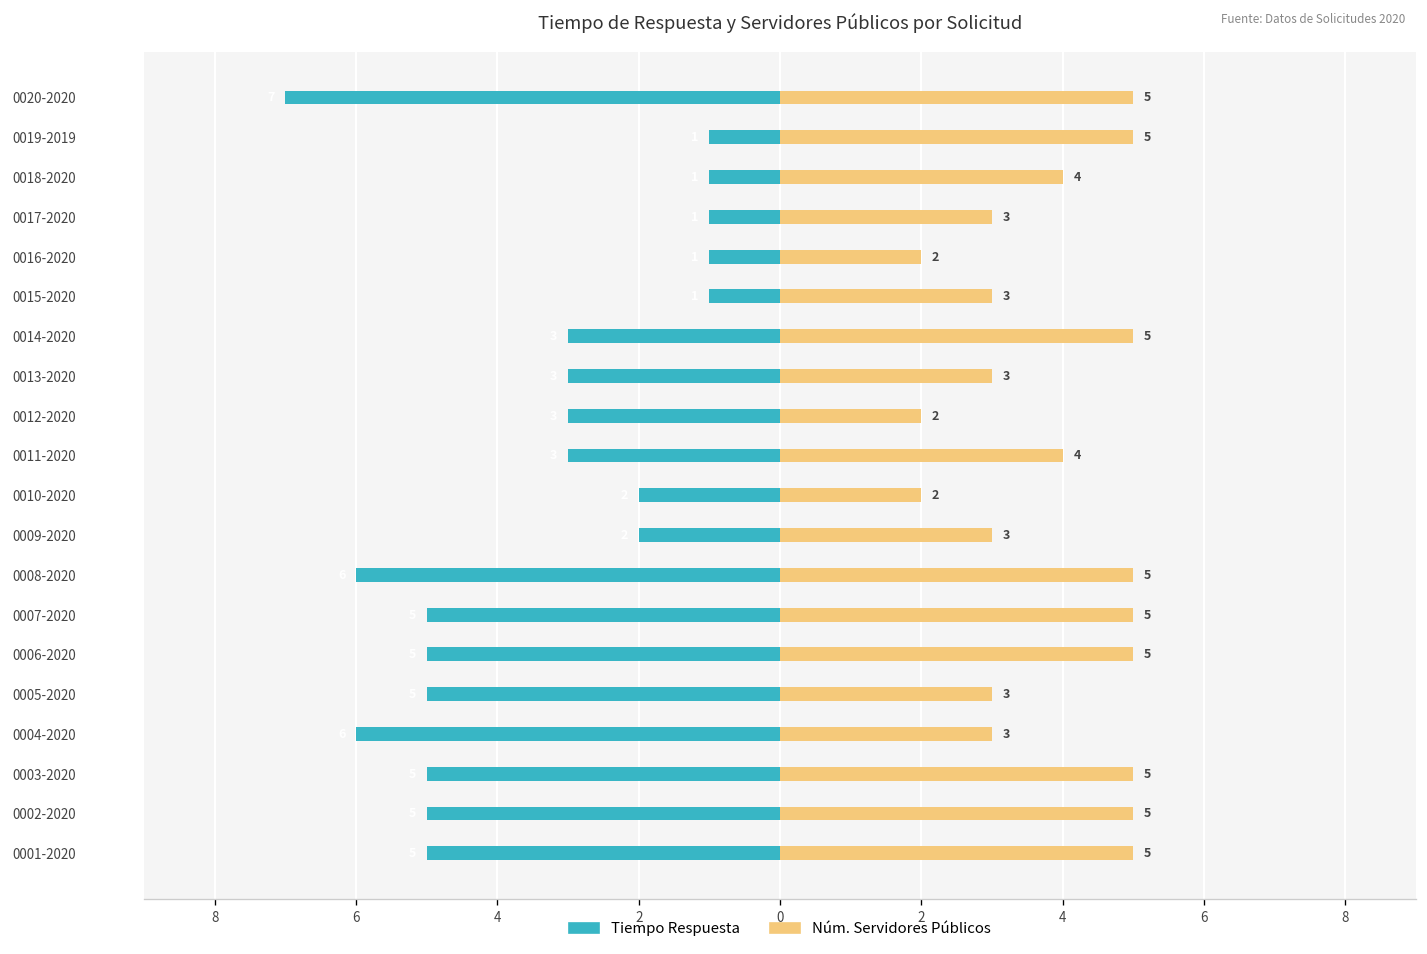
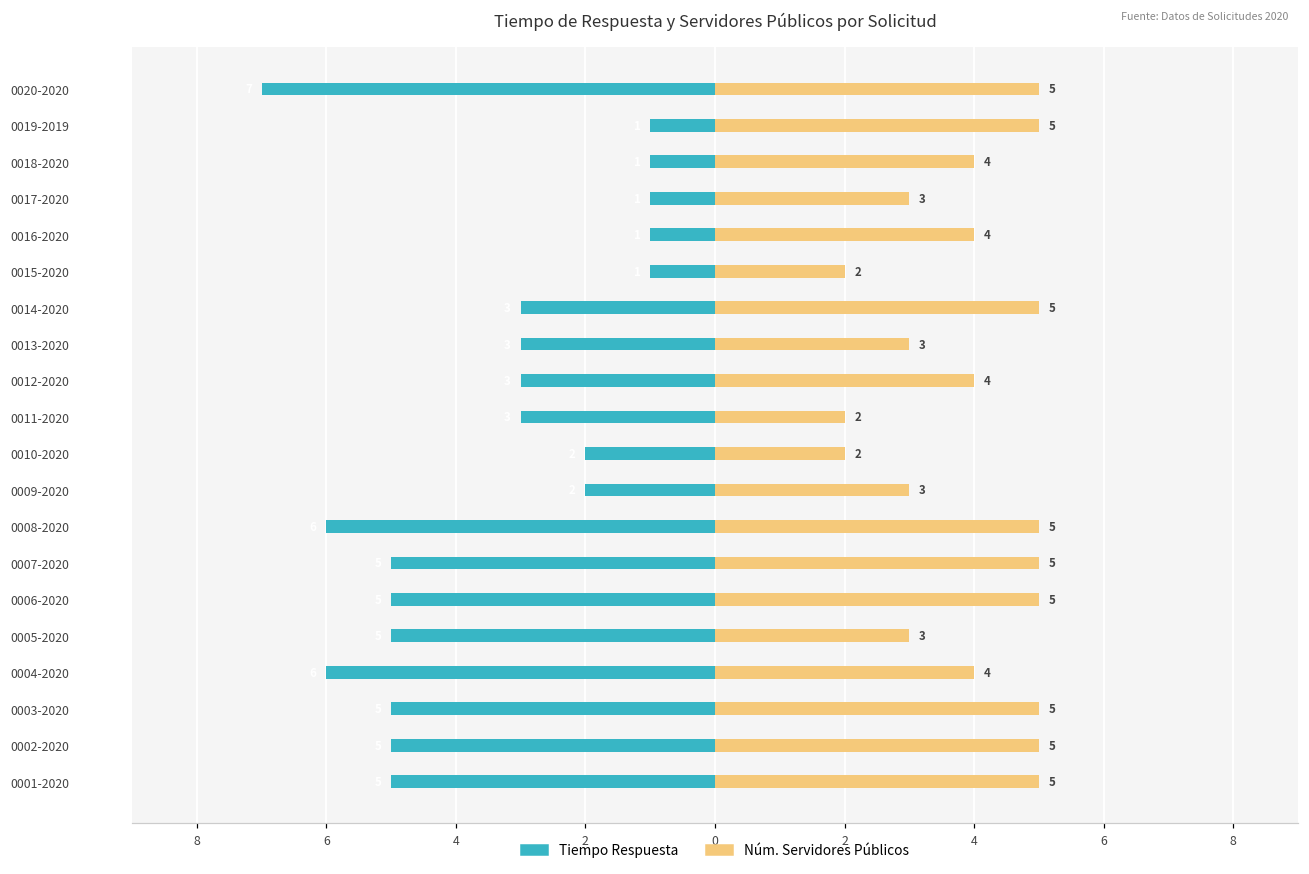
Núm. Servidores Públicos, 0016-2020: 2 -> 4
Núm. Servidores Públicos, 0015-2020: 3 -> 2
Núm. Servidores Públicos, 0012-2020: 2 -> 4
Núm. Servidores Públicos, 0011-2020: 4 -> 2
Núm. Servidores Públicos, 0004-2020: 3 -> 4
